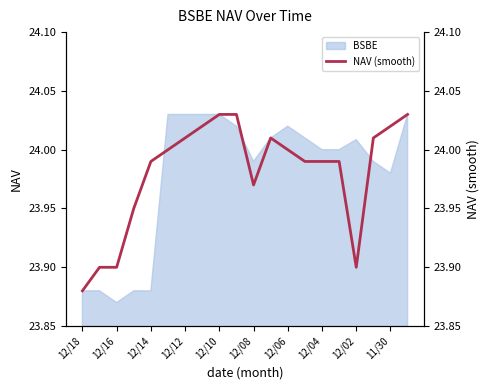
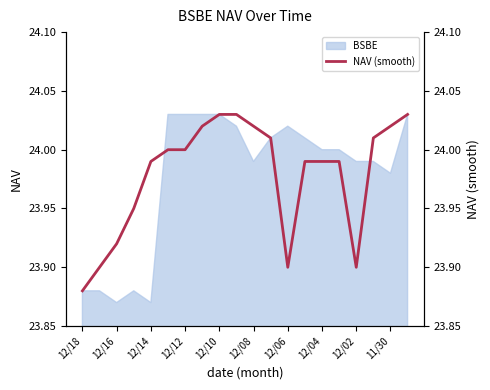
BSBE, 12/14: 23.88 -> 23.87
BSBE, 12/02: 24.009 -> 23.990
NAV (smooth), 12/16: 23.90 -> 23.92
NAV (smooth), 12/12: 24.01 -> 24.00
NAV (smooth), 12/08: 23.97 -> 24.02
NAV (smooth), 12/06: 24.0 -> 23.9
